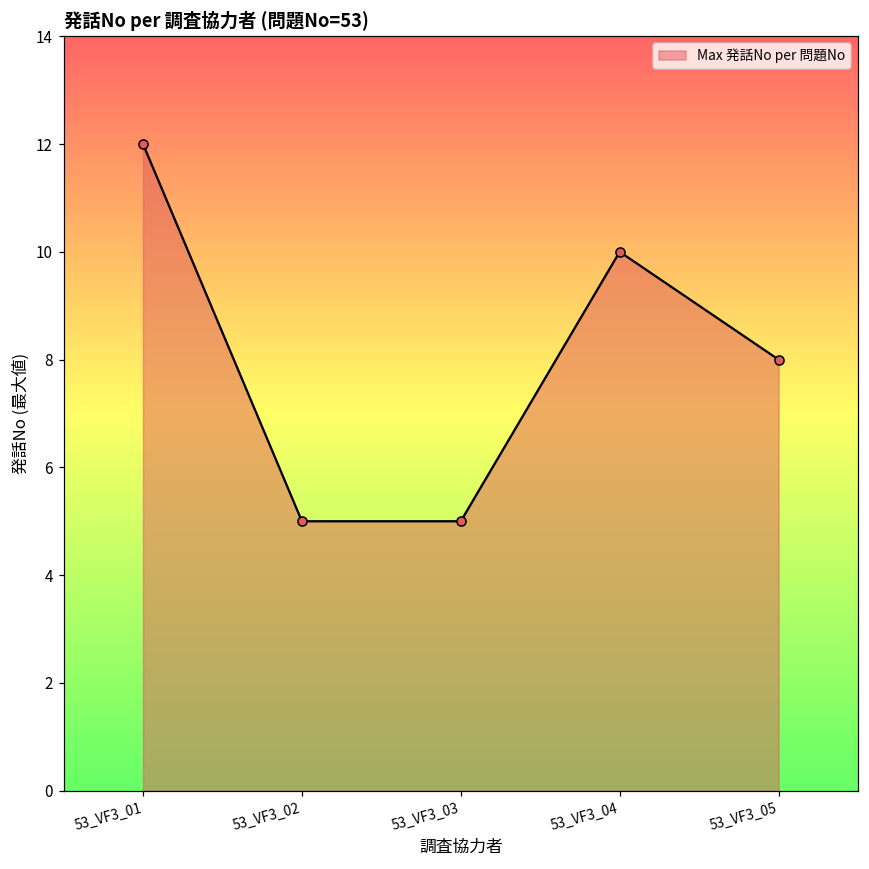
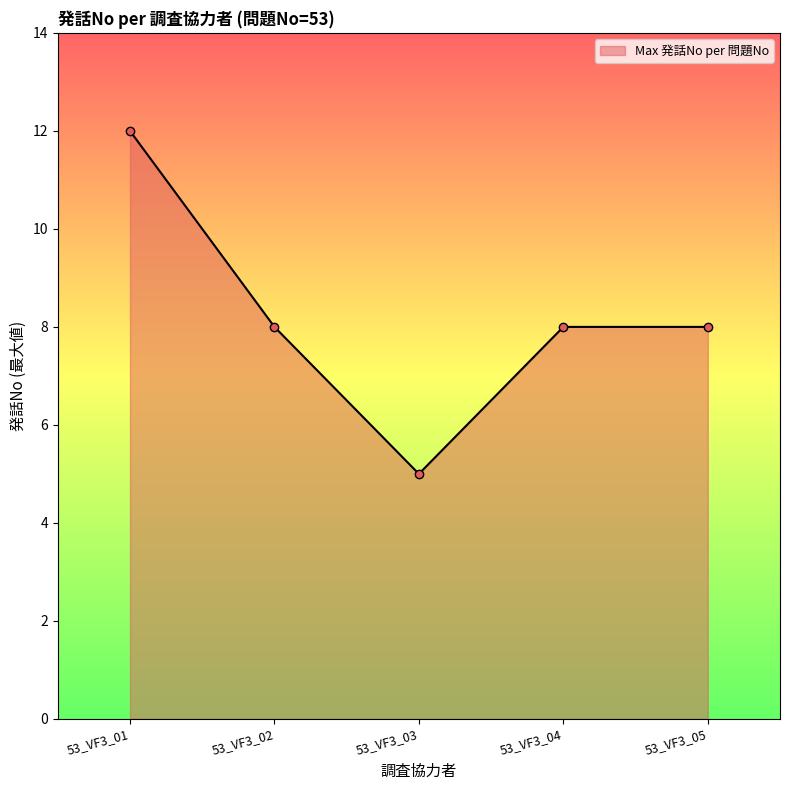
53_VF3_02: 5 -> 8
53_VF3_04: 10 -> 8
